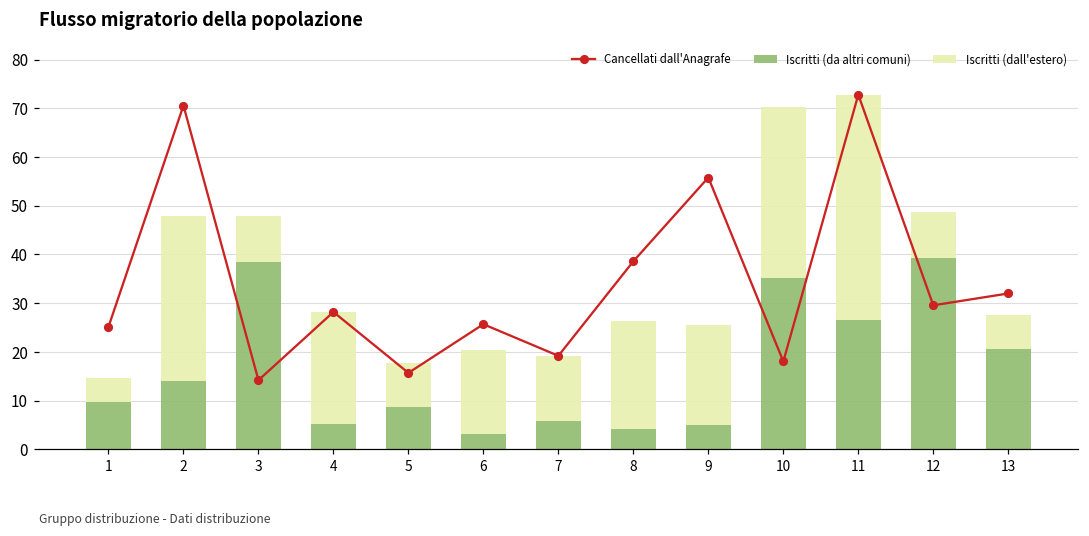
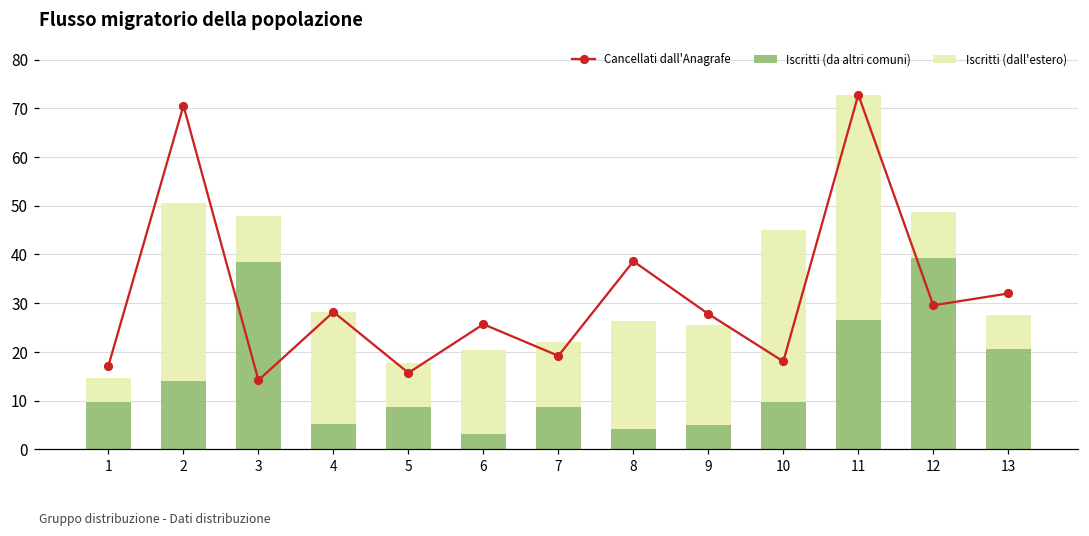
Cancellati dall'Anagrafe, 1: 25 -> 17
Iscritti (dall'estero), 2: 34 -> 37
Iscritti (da altri comuni), 7: 6 -> 9
Cancellati dall'Anagrafe, 9: 56 -> 28
Iscritti (da altri comuni), 10: 35 -> 10
